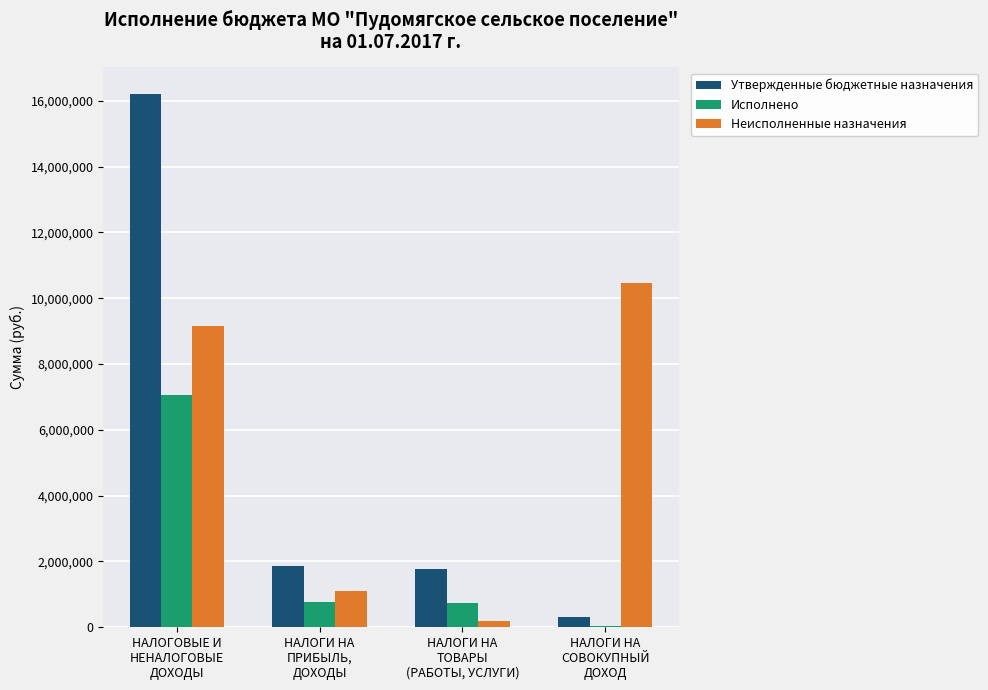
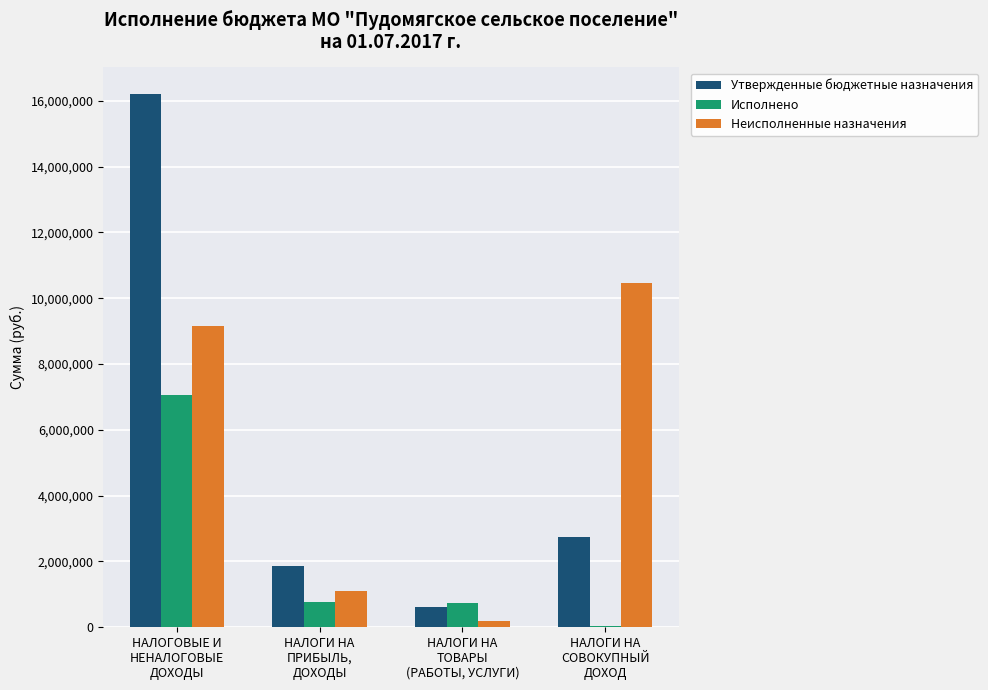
Утвержденные бюджетные назначения, НАЛОГИ НА ТОВАРЫ (РАБОТЫ, УСЛУГИ): 1,800,000 -> 600,000
Утвержденные бюджетные назначения, НАЛОГИ НА СОВОКУПНЫЙ ДОХОД: 300,000 -> 2,800,000
